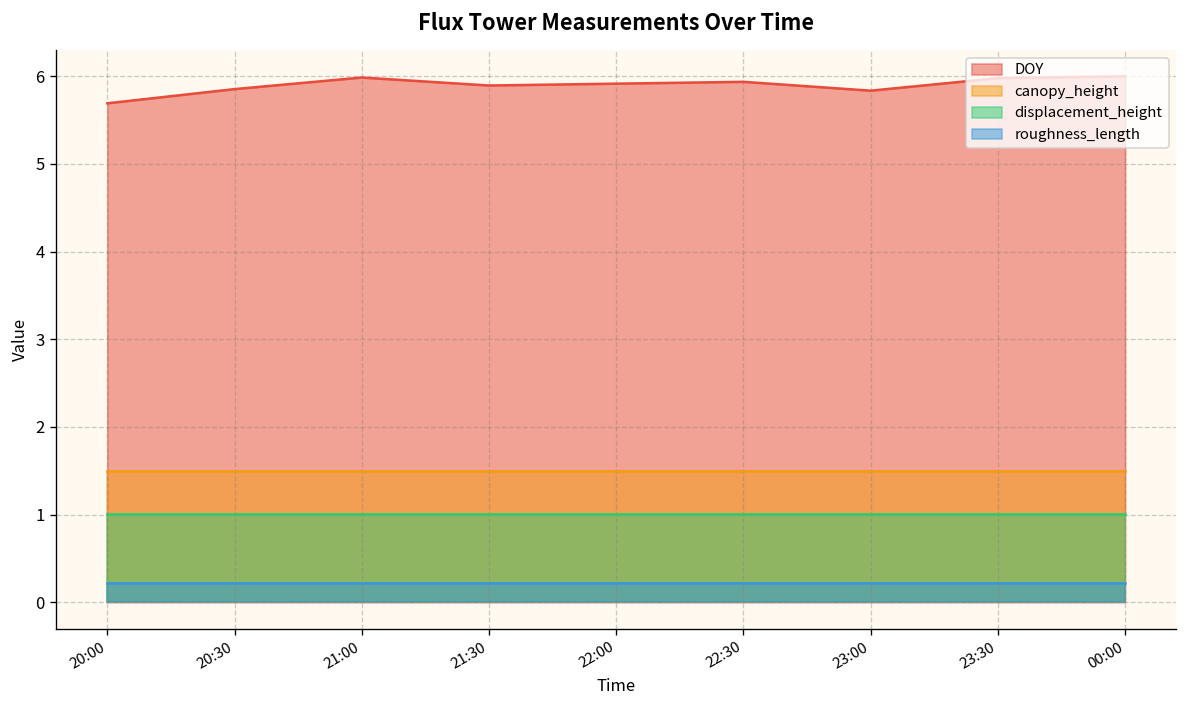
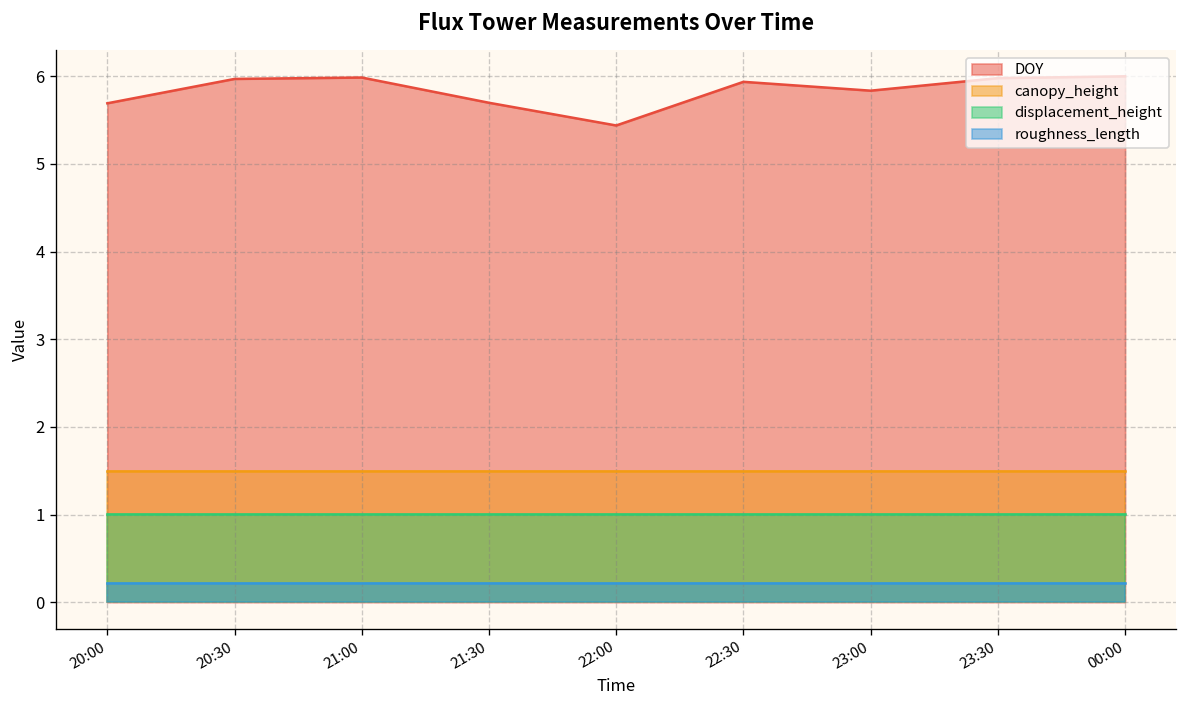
DOY, 20:30: 5.9 -> 6.0
DOY, 21:30: 5.9 -> 5.7
DOY, 22:00: 5.9 -> 5.4
